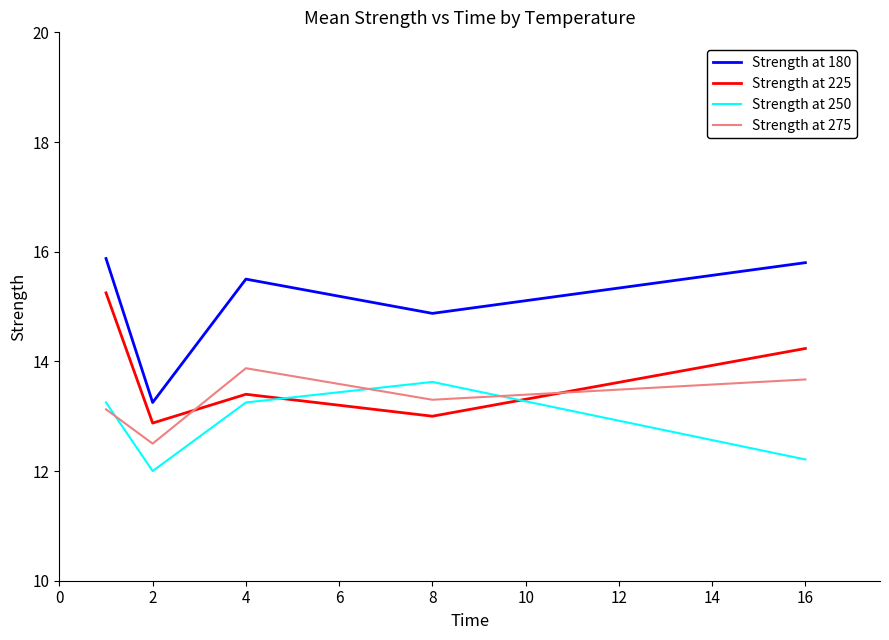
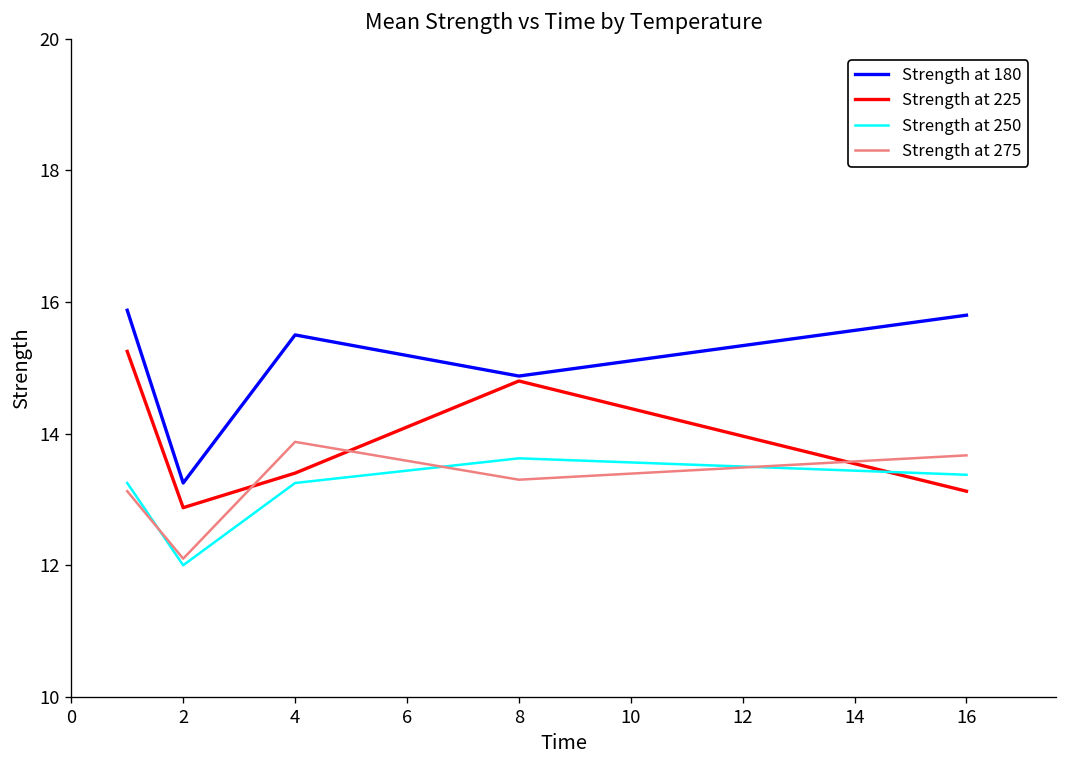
Strength at 275, 2: 12.5 -> 12.1
Strength at 225, 8: 13.0 -> 14.8
Strength at 225, 16: 14.2 -> 13.1
Strength at 250, 16: 12.2 -> 13.4
